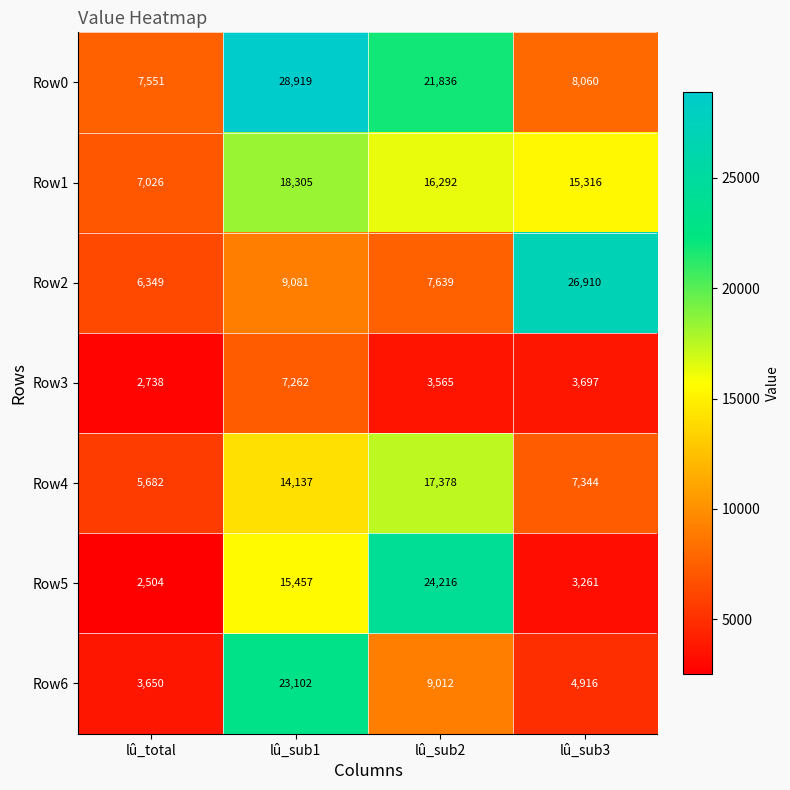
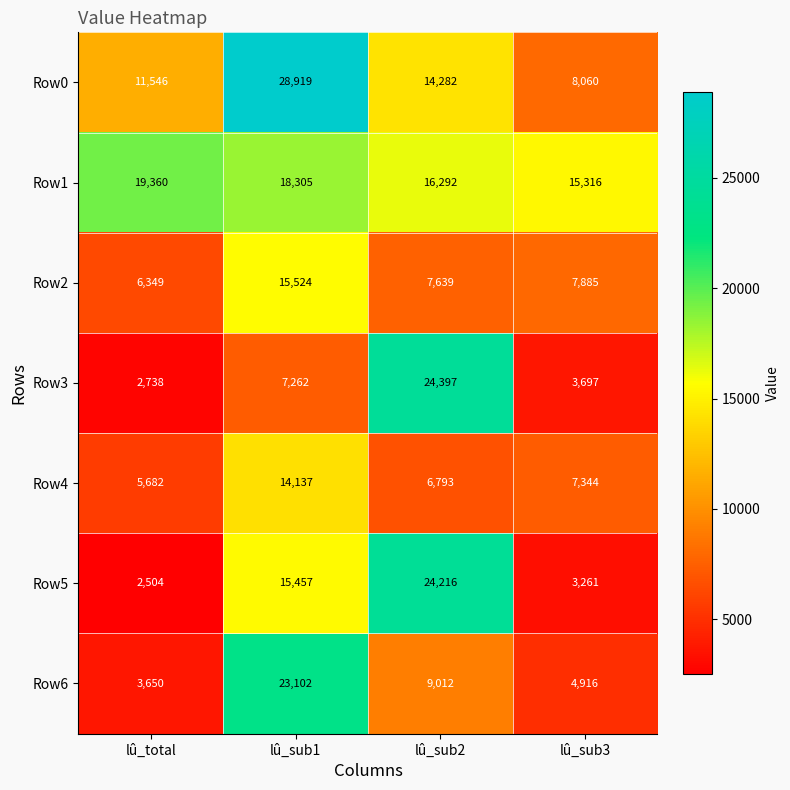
Row0, lû_total: 7,551 -> 11,546
Row0, lû_sub2: 21,836 -> 14,282
Row1, lû_total: 7,026 -> 19,360
Row2, lû_sub1: 9,081 -> 15,524
Row2, lû_sub3: 26,910 -> 7,885
Row3, lû_sub2: 3,565 -> 24,397
Row4, lû_sub2: 17,378 -> 6,793
